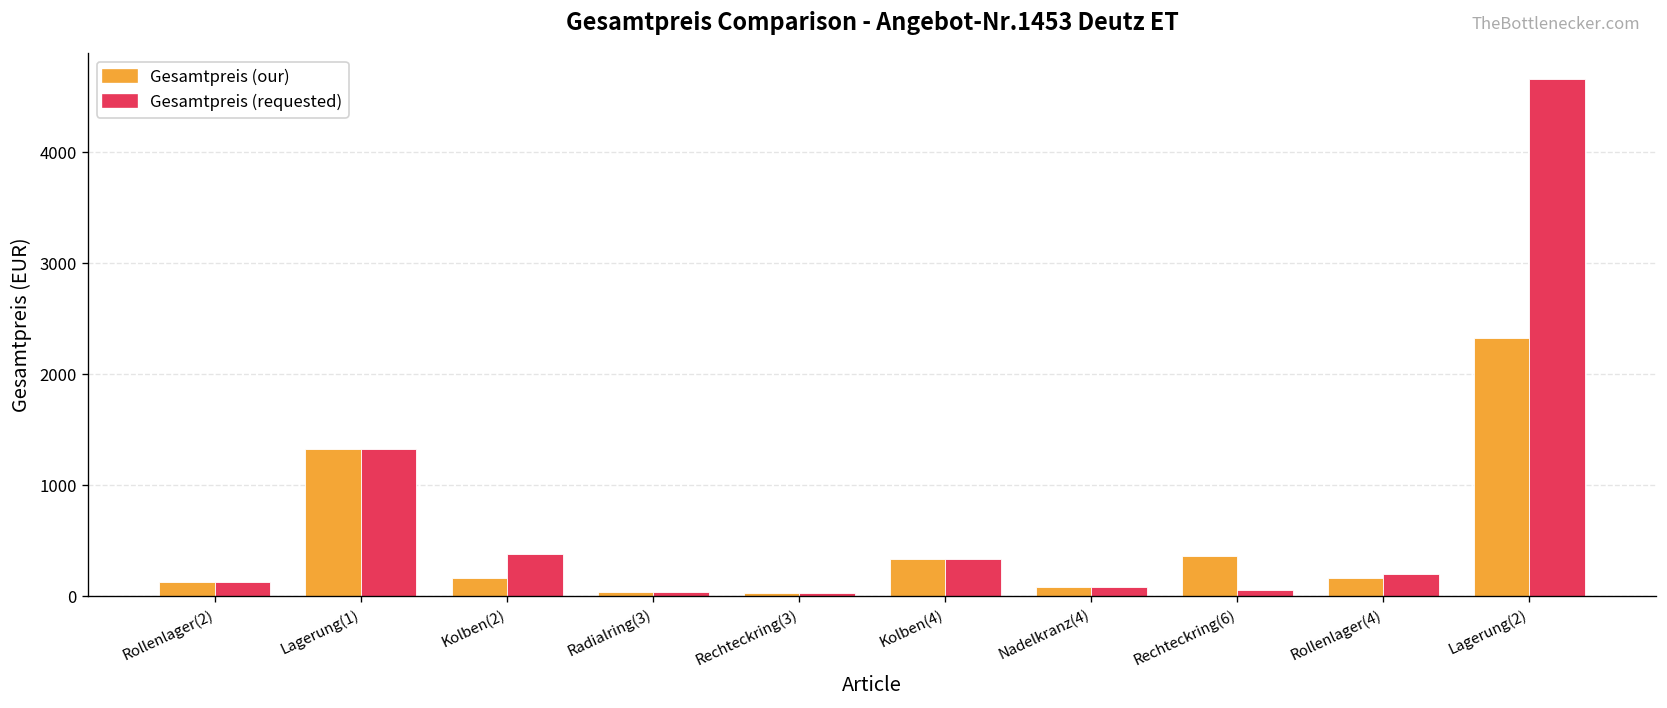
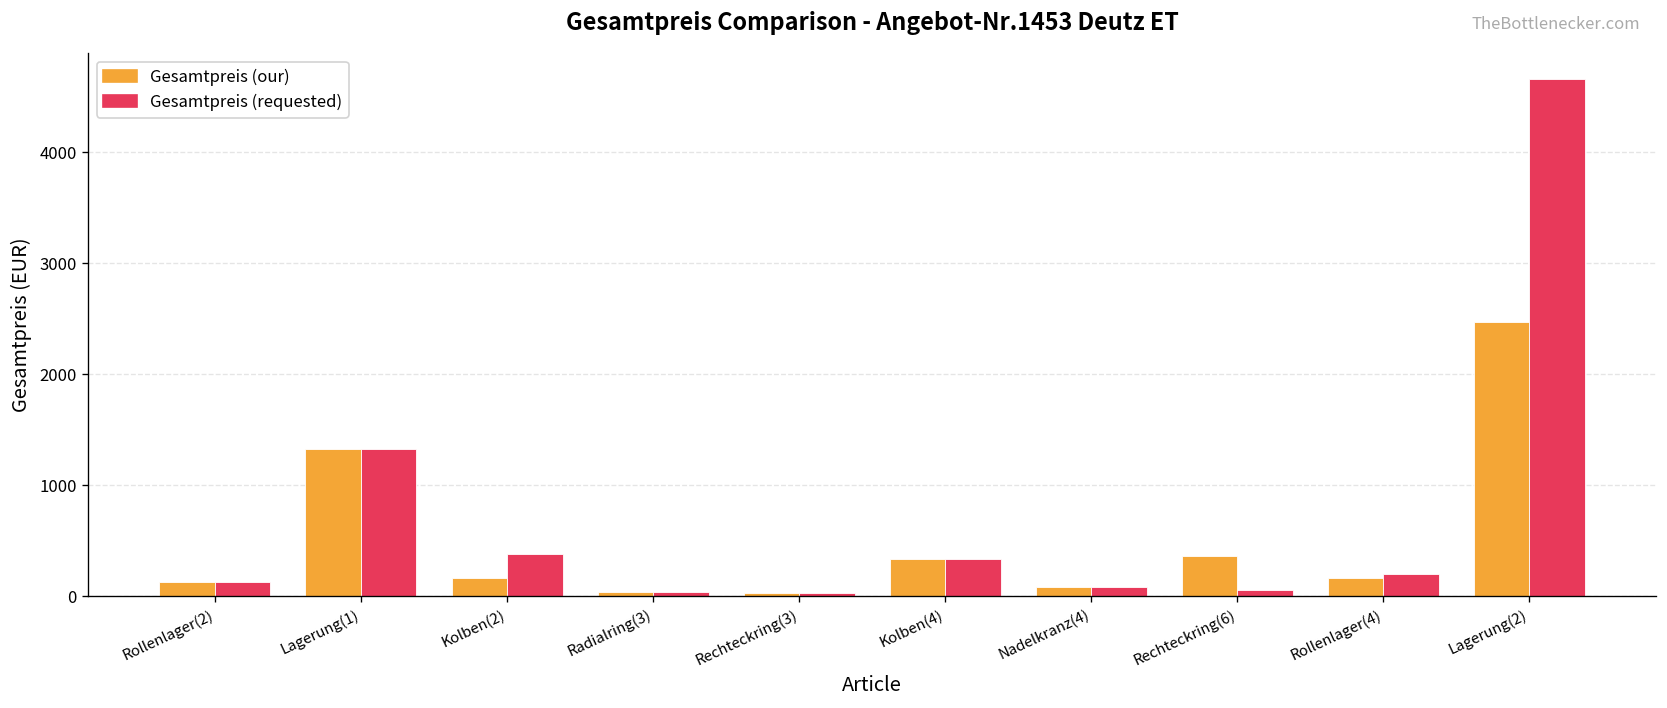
Gesamtpreis (our), Lagerung(2): 2300 -> 2500
